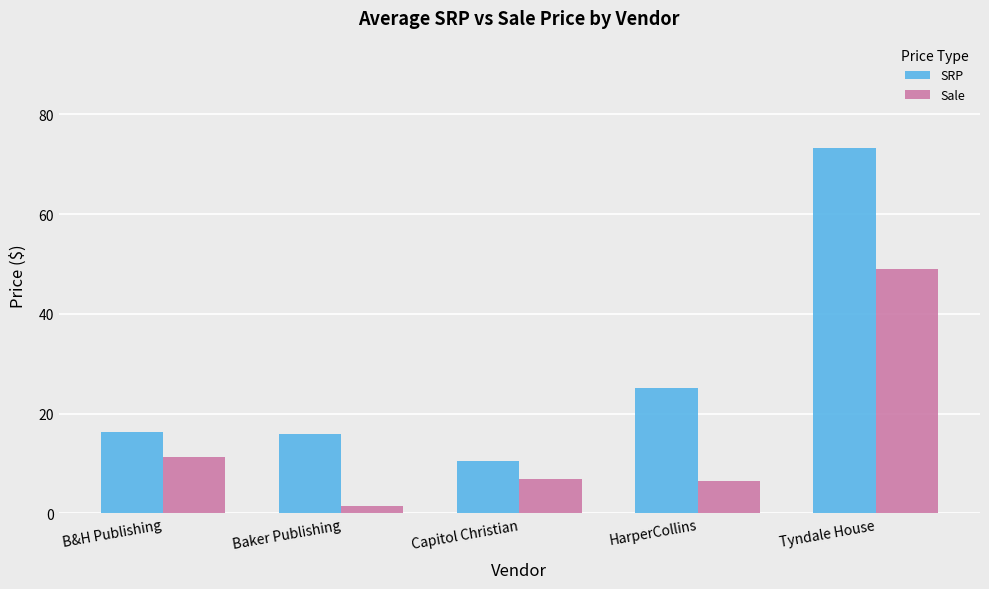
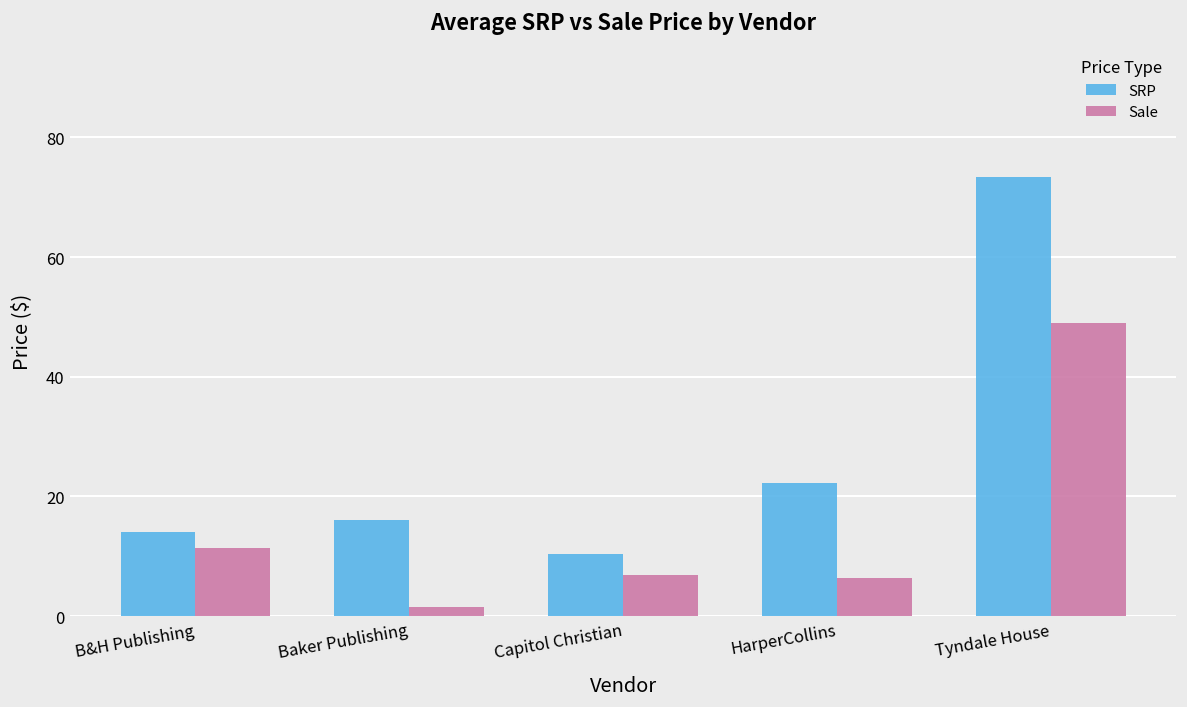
SRP, B&H Publishing: 16 -> 14
SRP, HarperCollins: 25 -> 22
